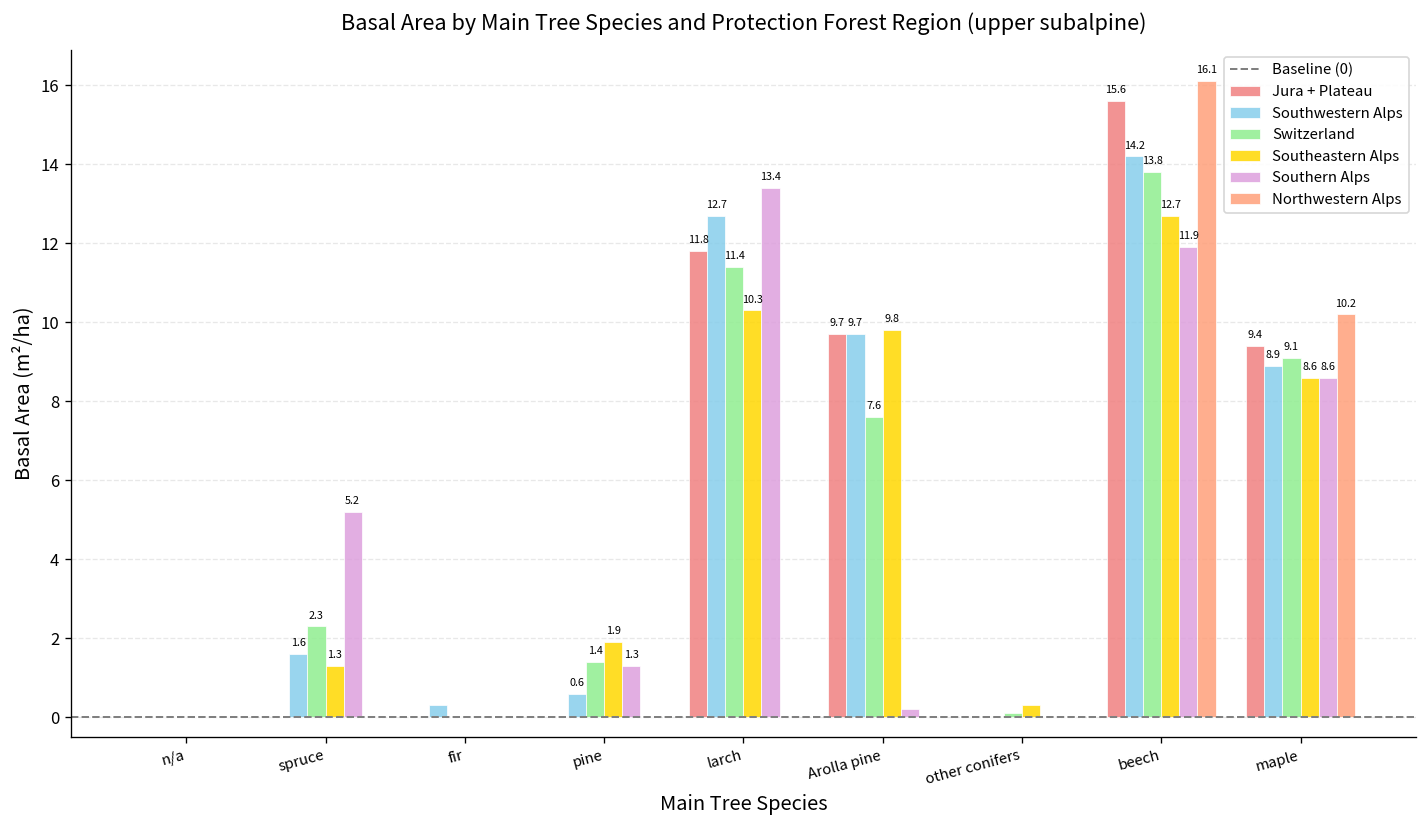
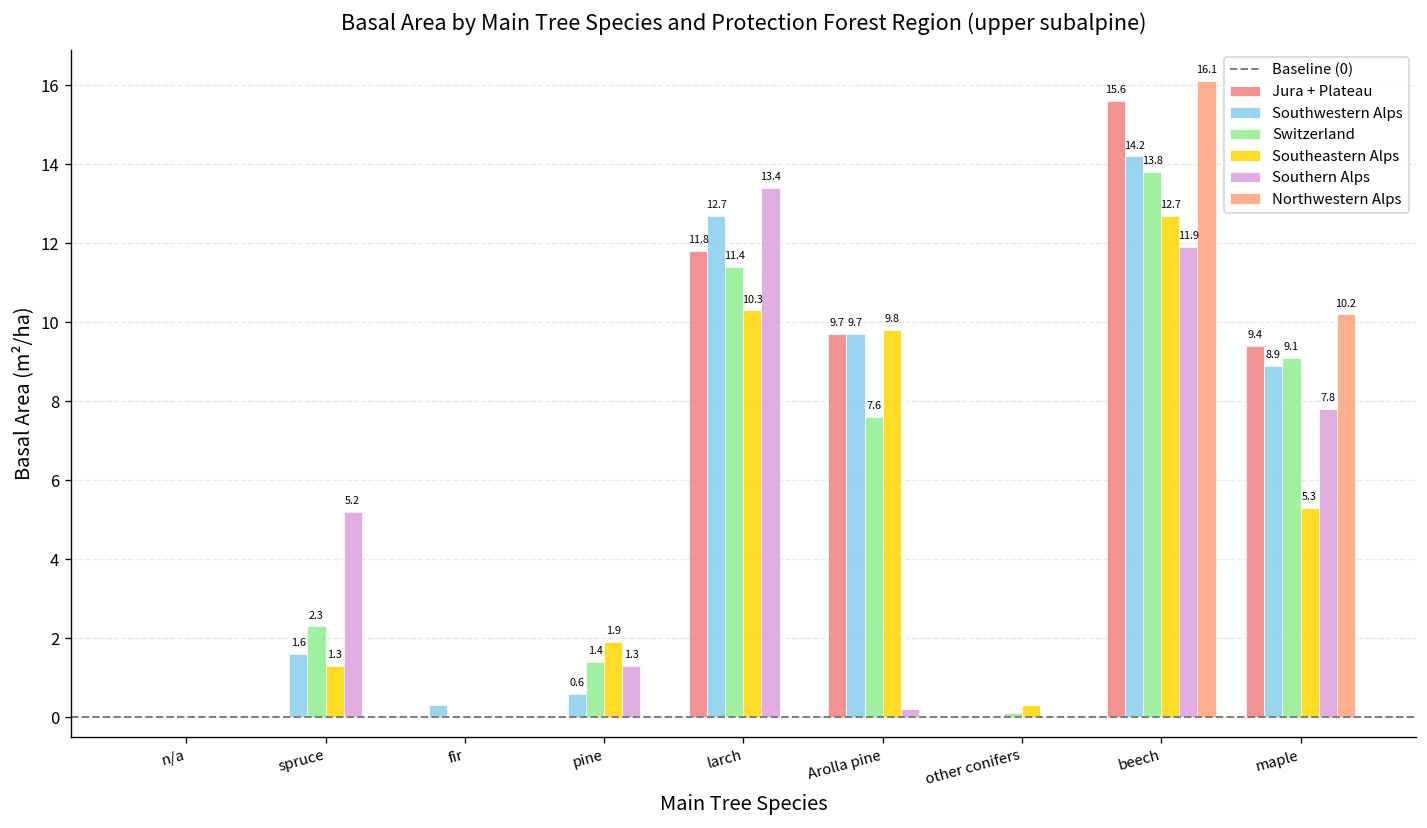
Southeastern Alps, maple: 8.6 -> 5.3
Southern Alps, maple: 8.6 -> 7.8
